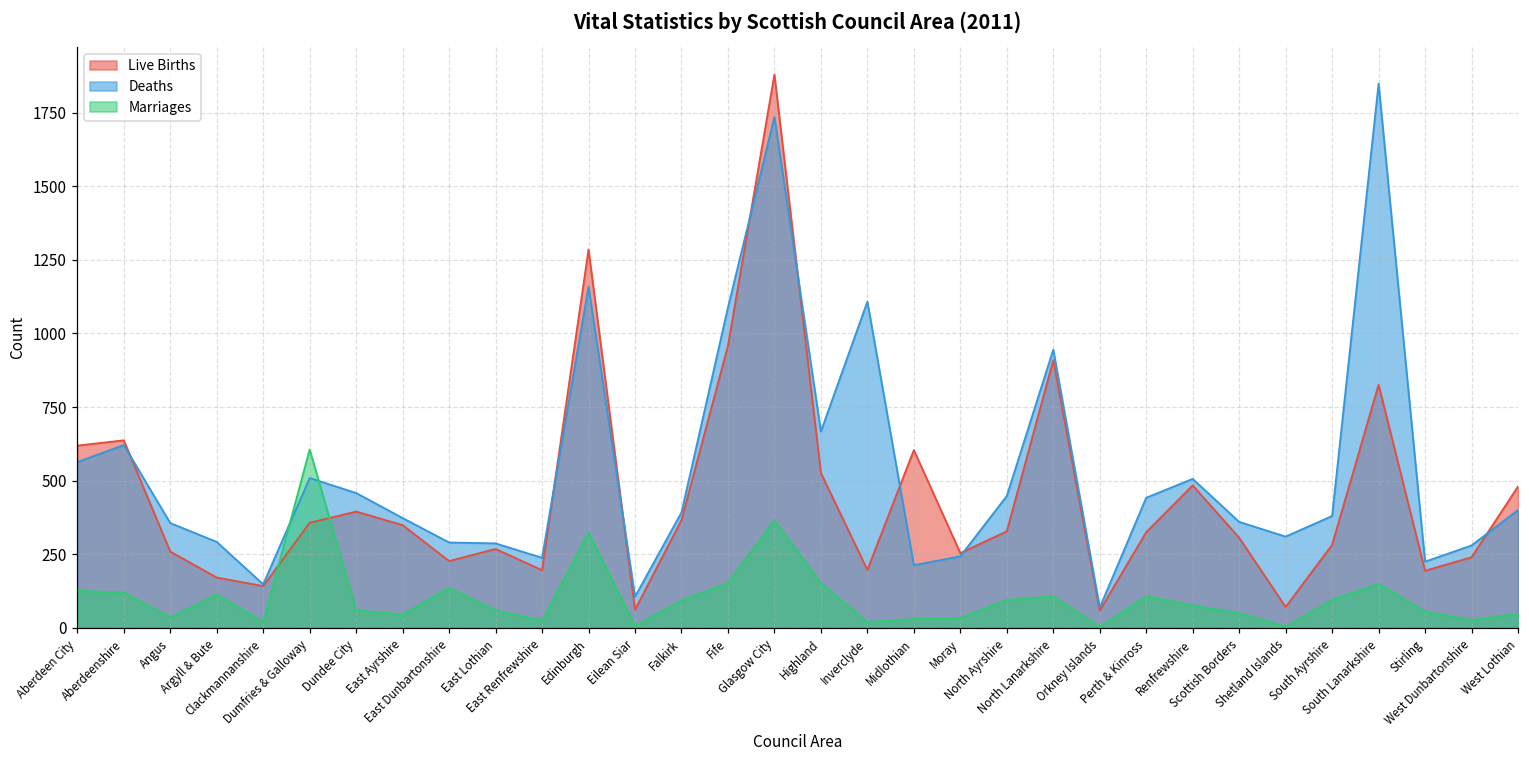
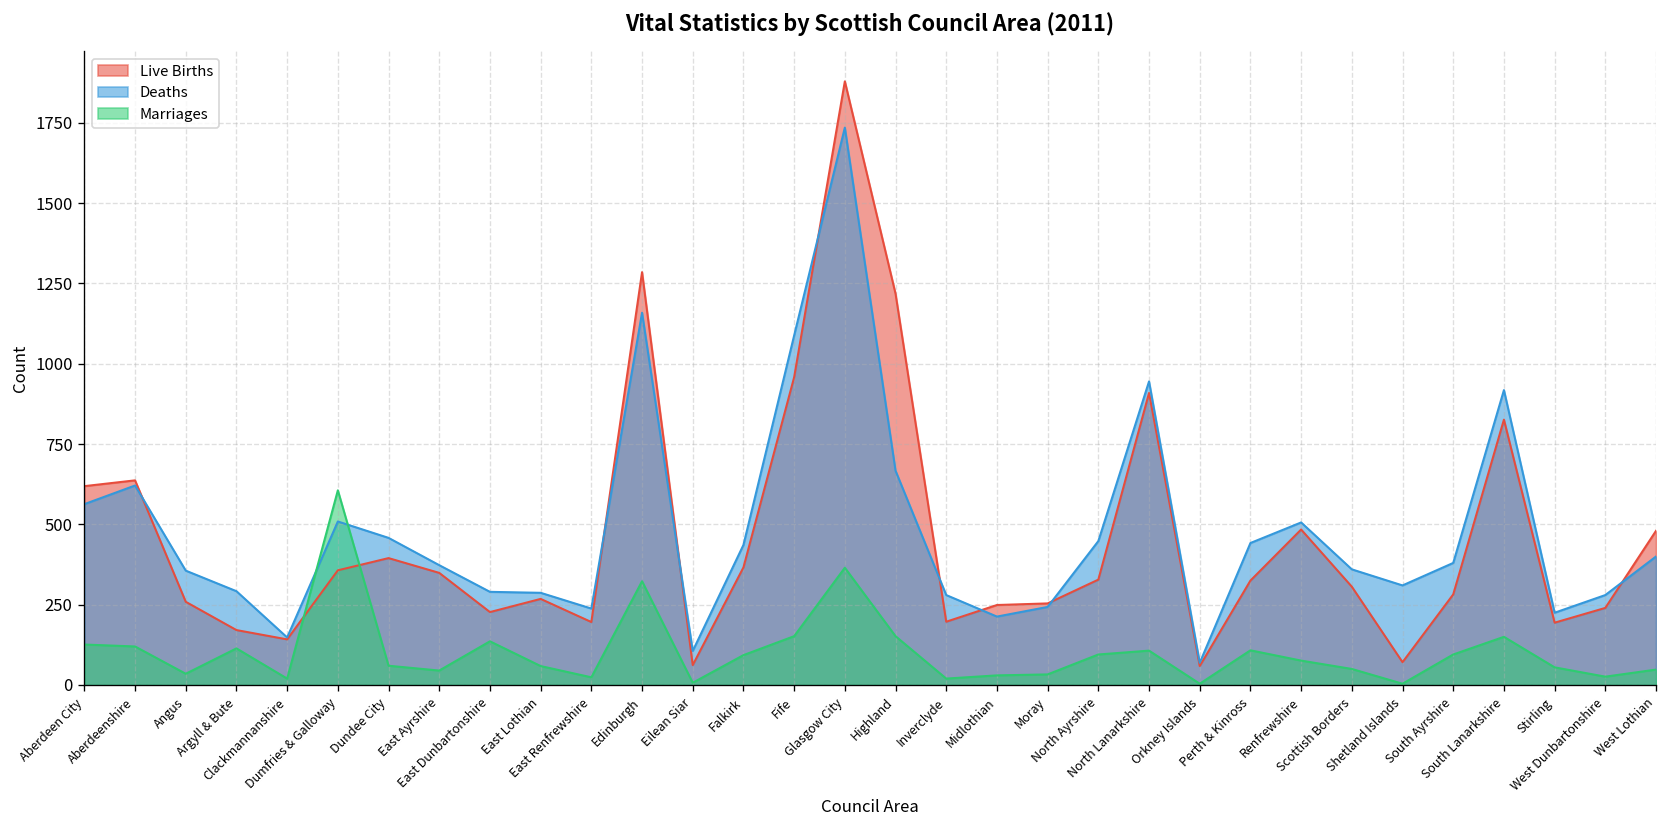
Deaths, Falkirk: 390 -> 440
Live Births, Highland: 530 -> 1220
Deaths, Inverclyde: 1110 -> 280
Live Births, Midlothian: 600 -> 250
Deaths, South Lanarkshire: 1850 -> 920
